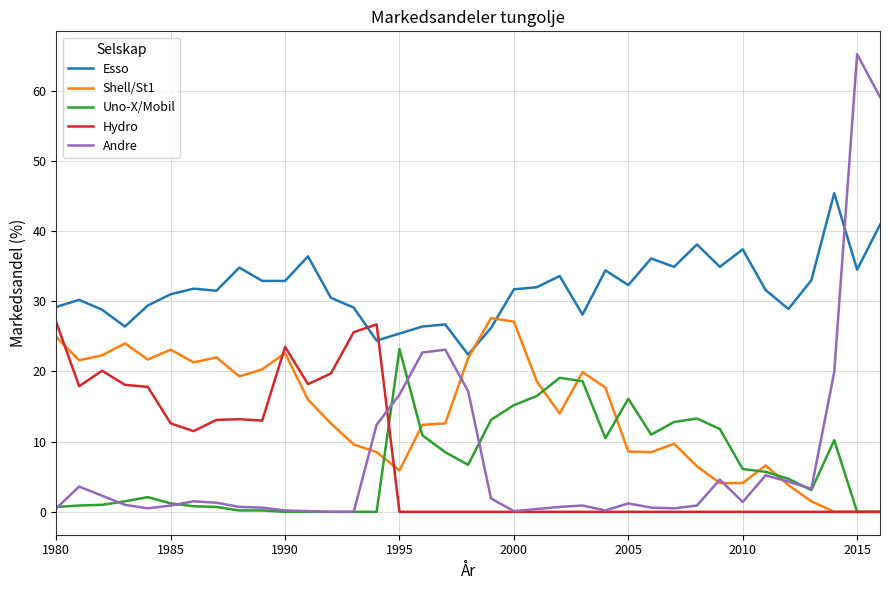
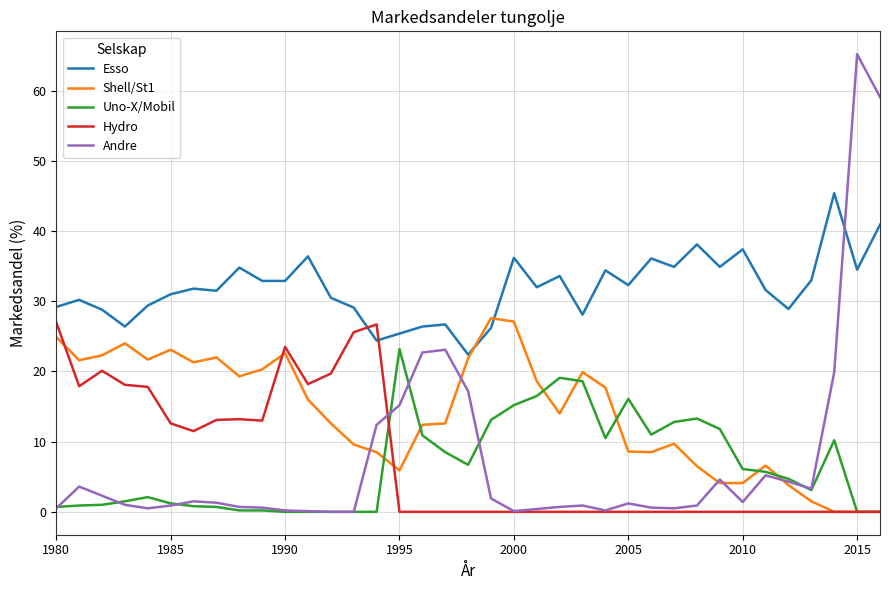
Andre, 1995: 17 -> 15
Esso, 2000: 32 -> 36
